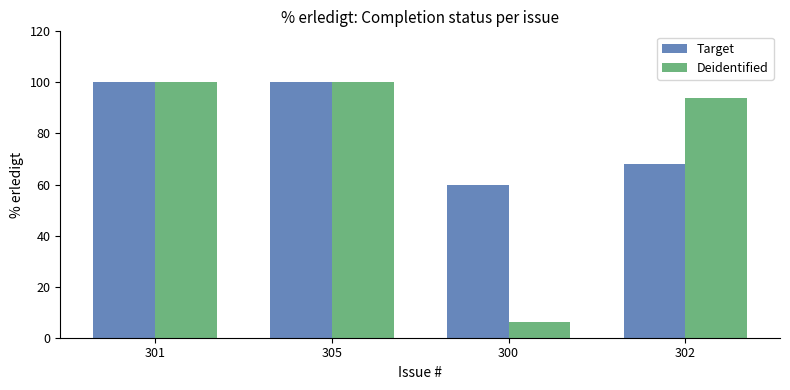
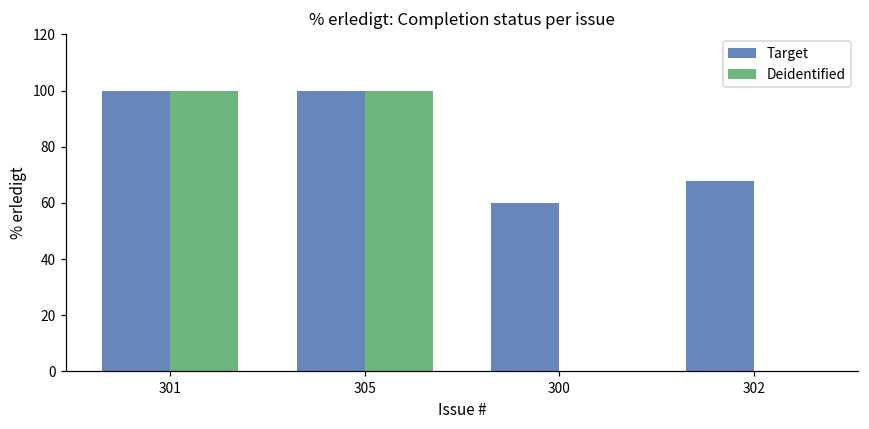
Deidentified, 300: 6 -> 0
Deidentified, 302: 94 -> 0
